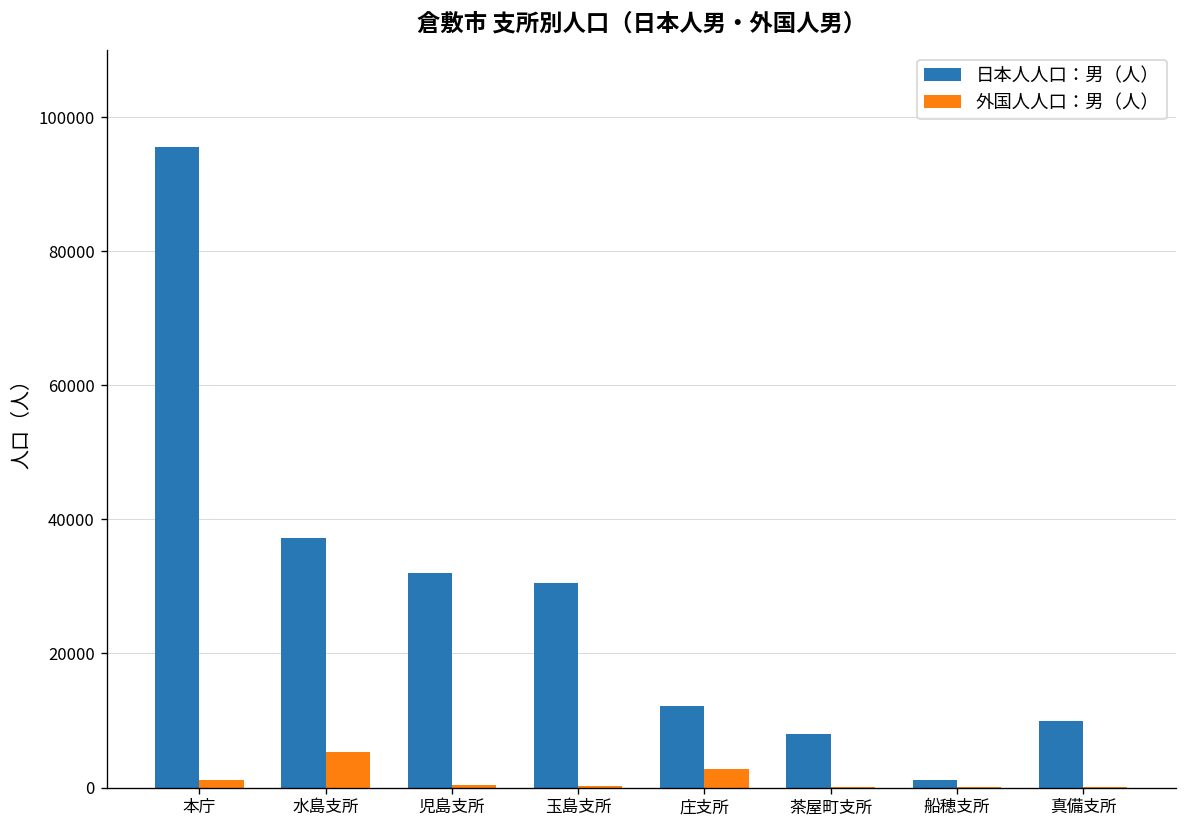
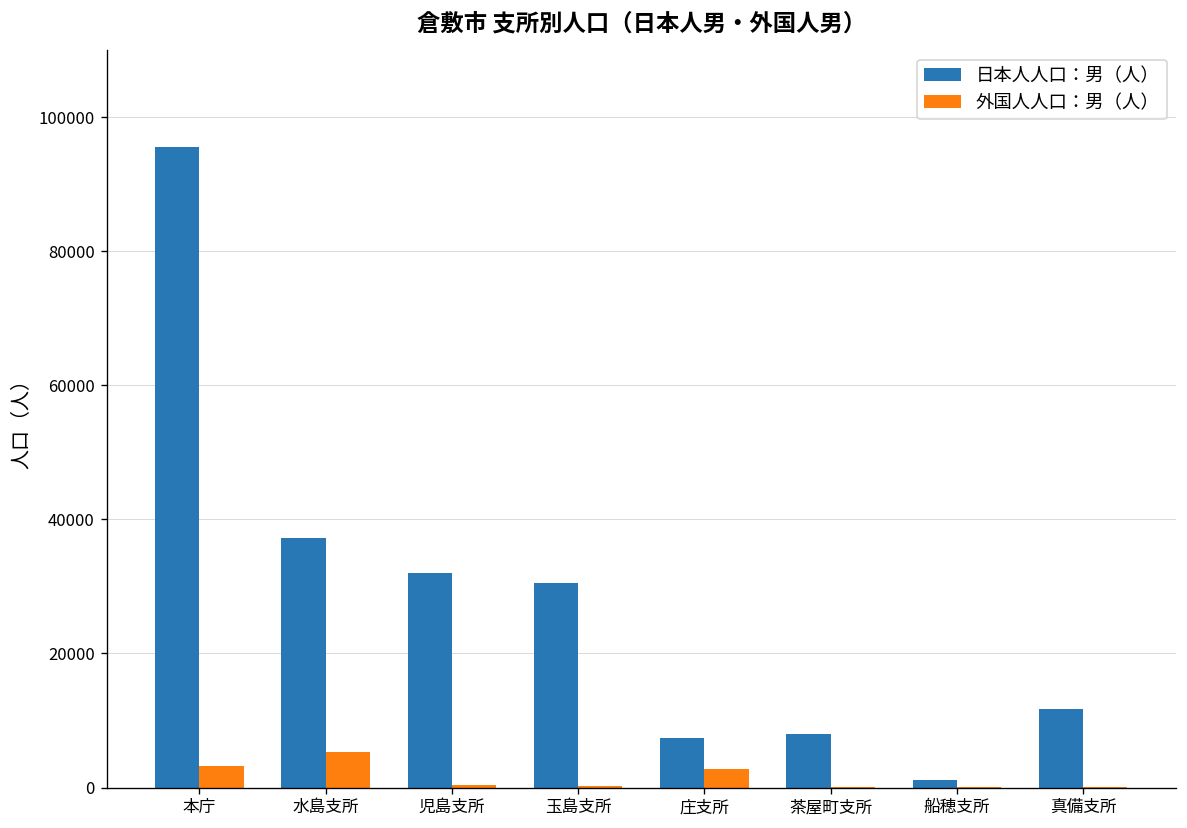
外国人人口：男（人）, 本庁: 1000 -> 3000
日本人人口：男（人）, 庄支所: 12000 -> 7000
日本人人口：男（人）, 真備支所: 10000 -> 12000
